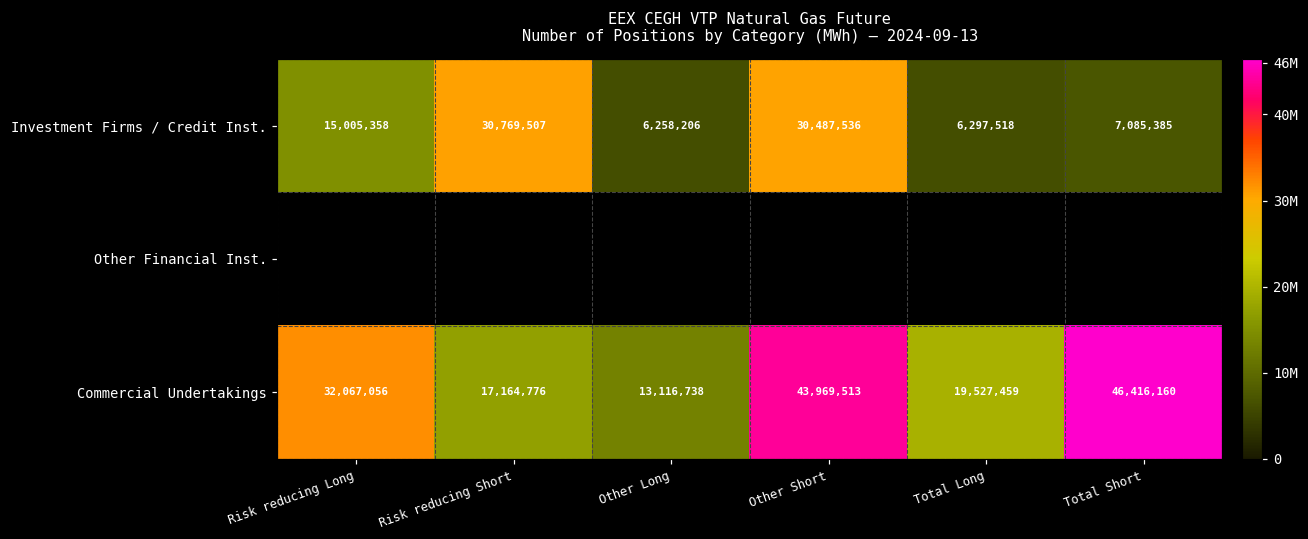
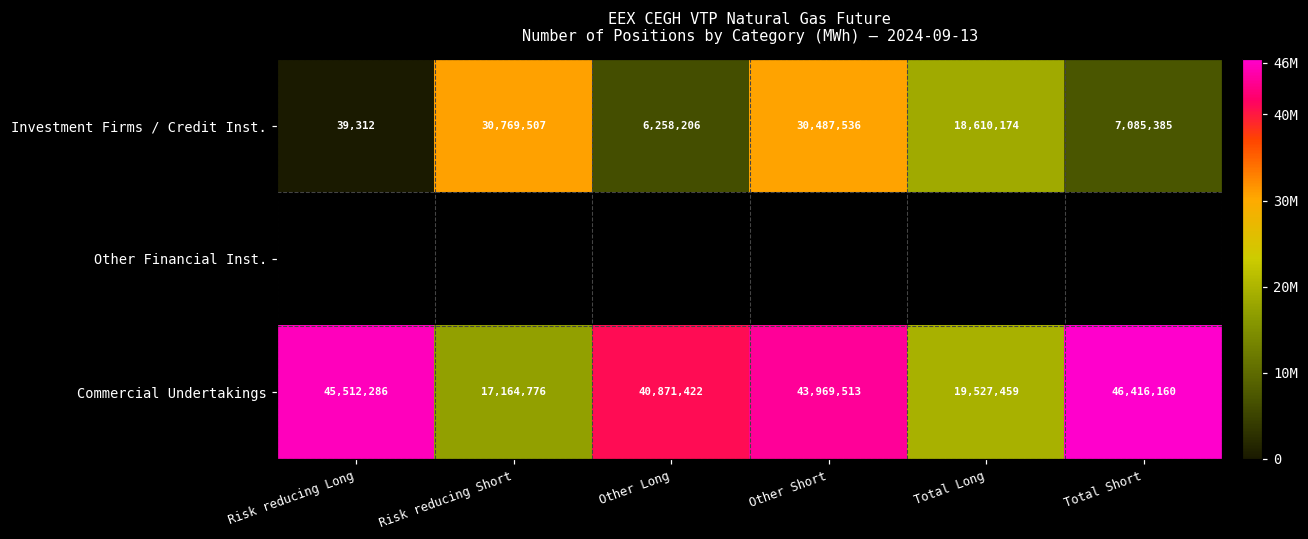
Investment Firms / Credit Inst., Risk reducing Long: 15,005,358 -> 39,312
Investment Firms / Credit Inst., Total Long: 6,297,518 -> 18,610,174
Commercial Undertakings, Risk reducing Long: 32,067,056 -> 45,512,286
Commercial Undertakings, Other Long: 13,116,738 -> 40,871,422
